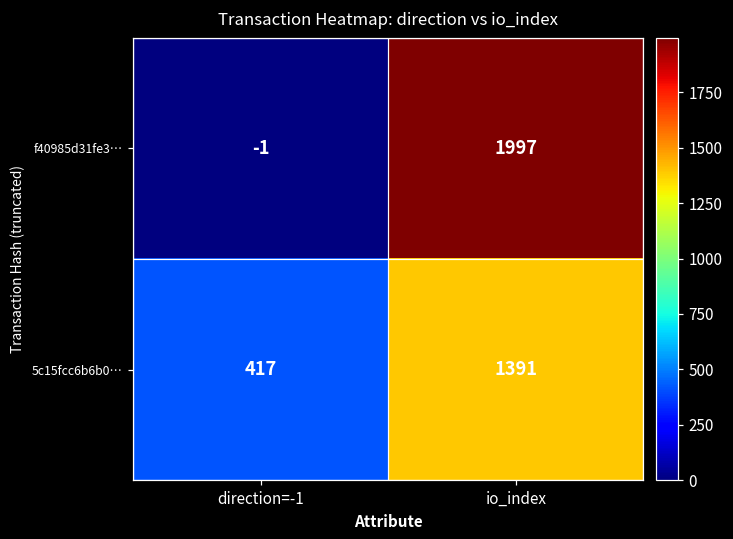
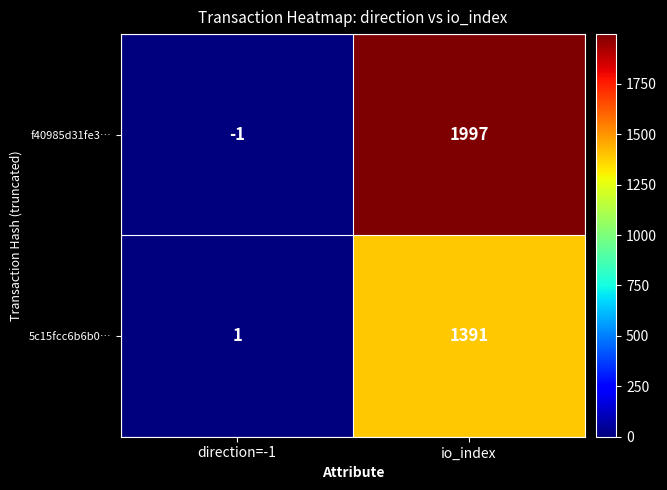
5c15fcc6b6b0…, direction=-1: 417 -> 1
